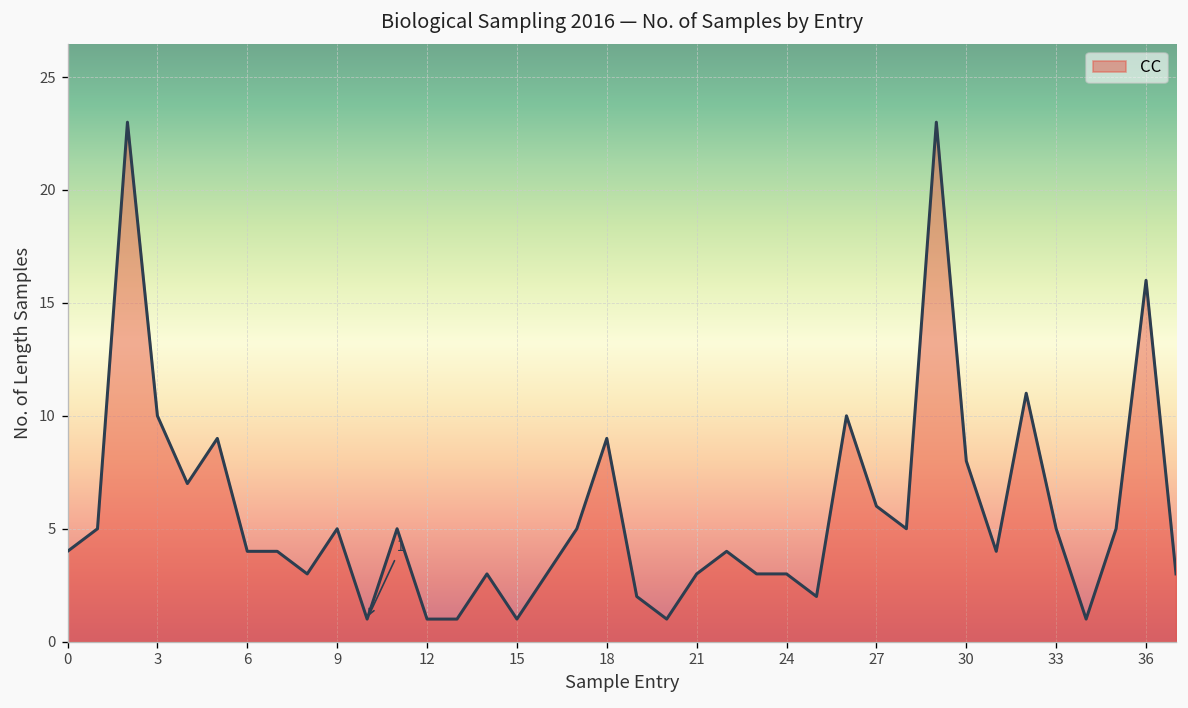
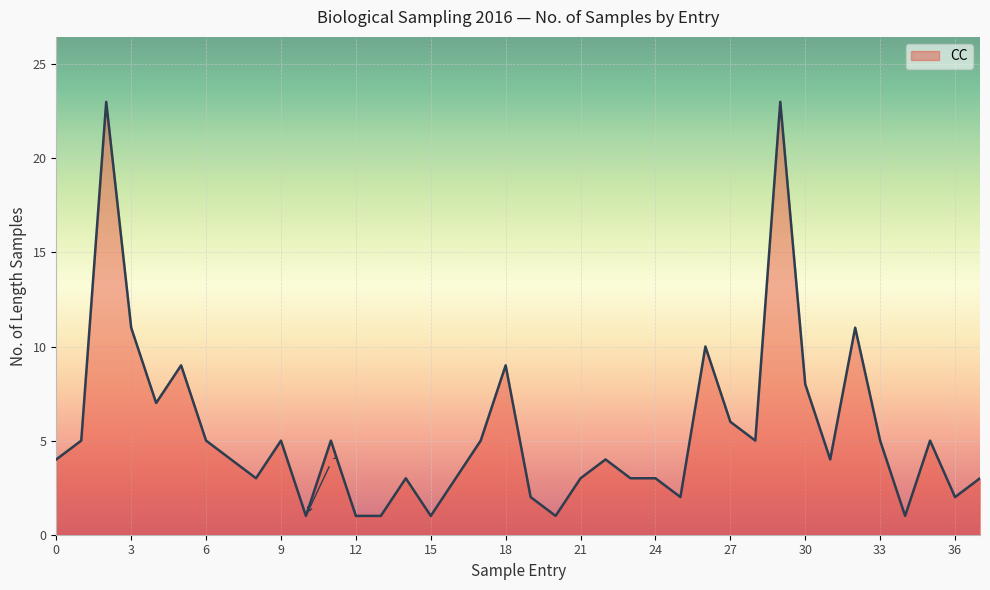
3: 10 -> 11
6: 4 -> 5
36: 16 -> 2
